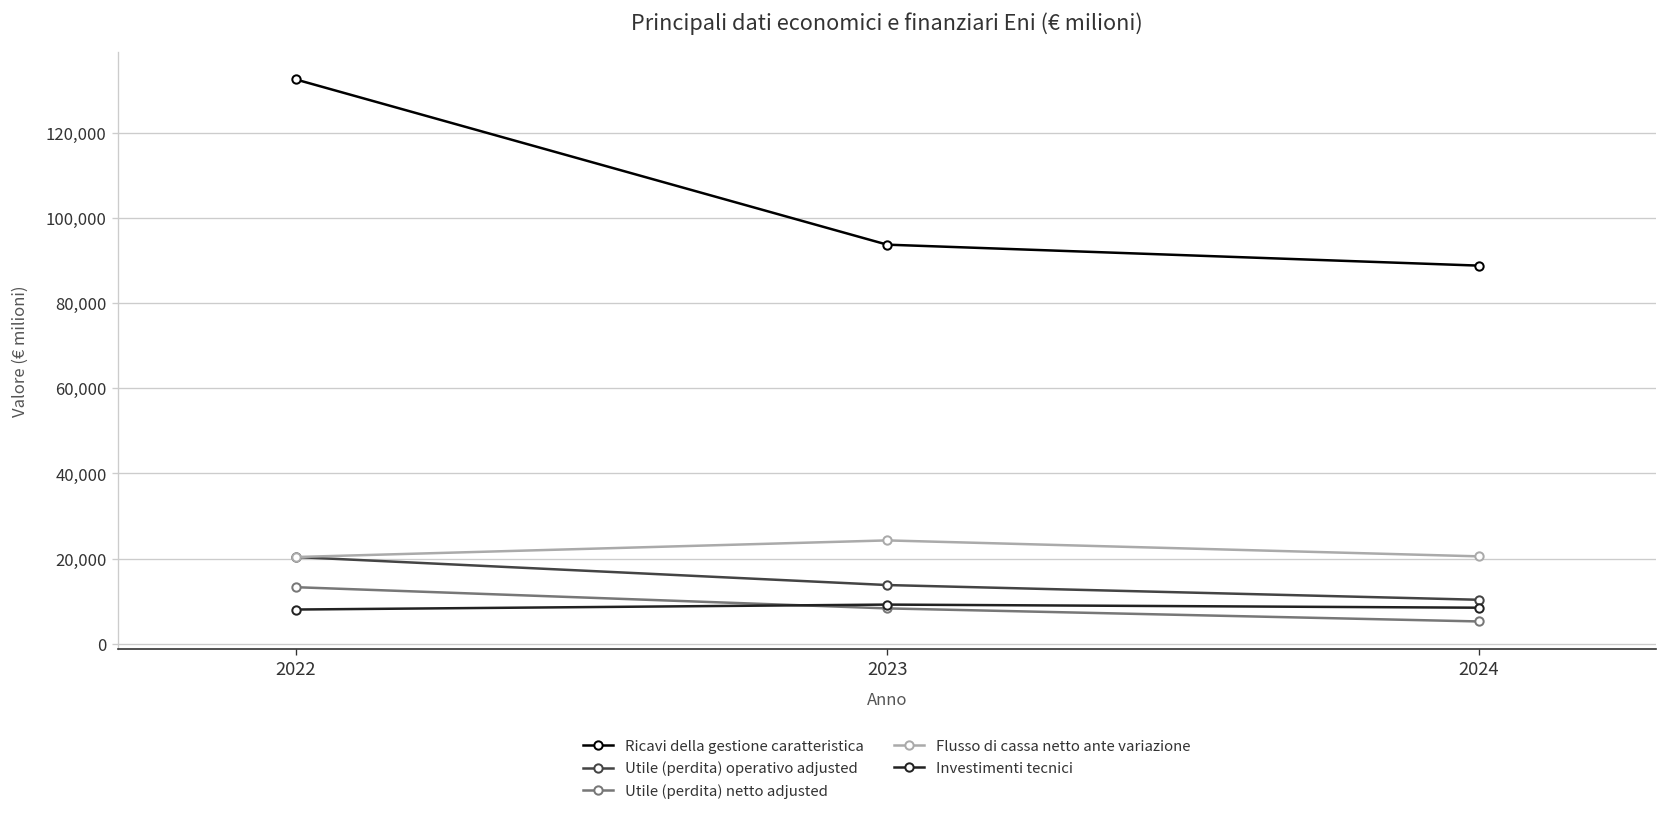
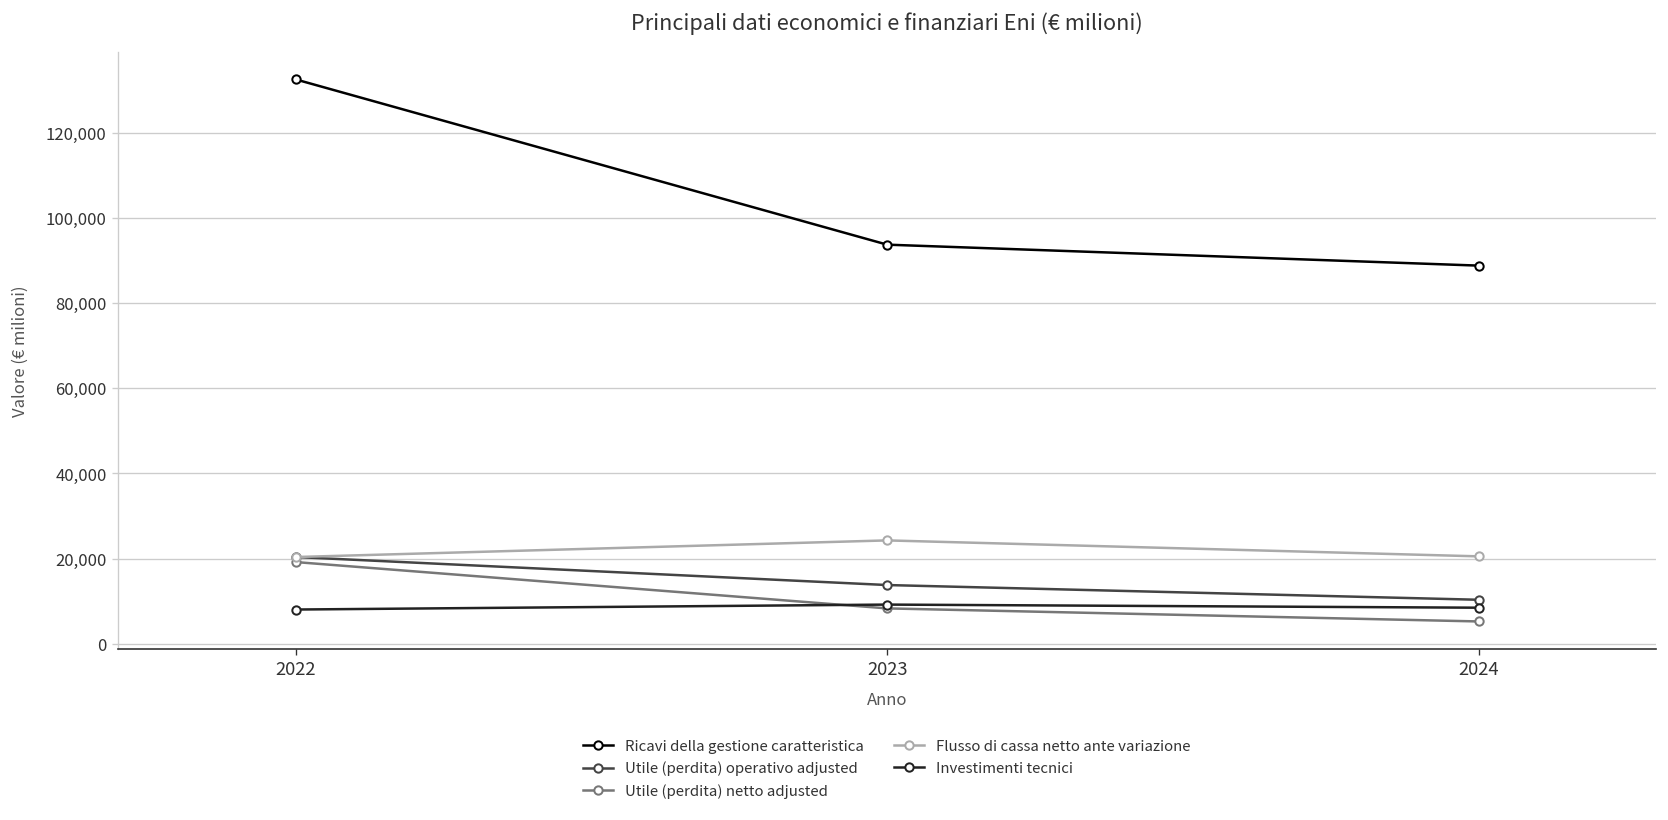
Utile (perdita) netto adjusted, 2022: 13,000 -> 19,000
